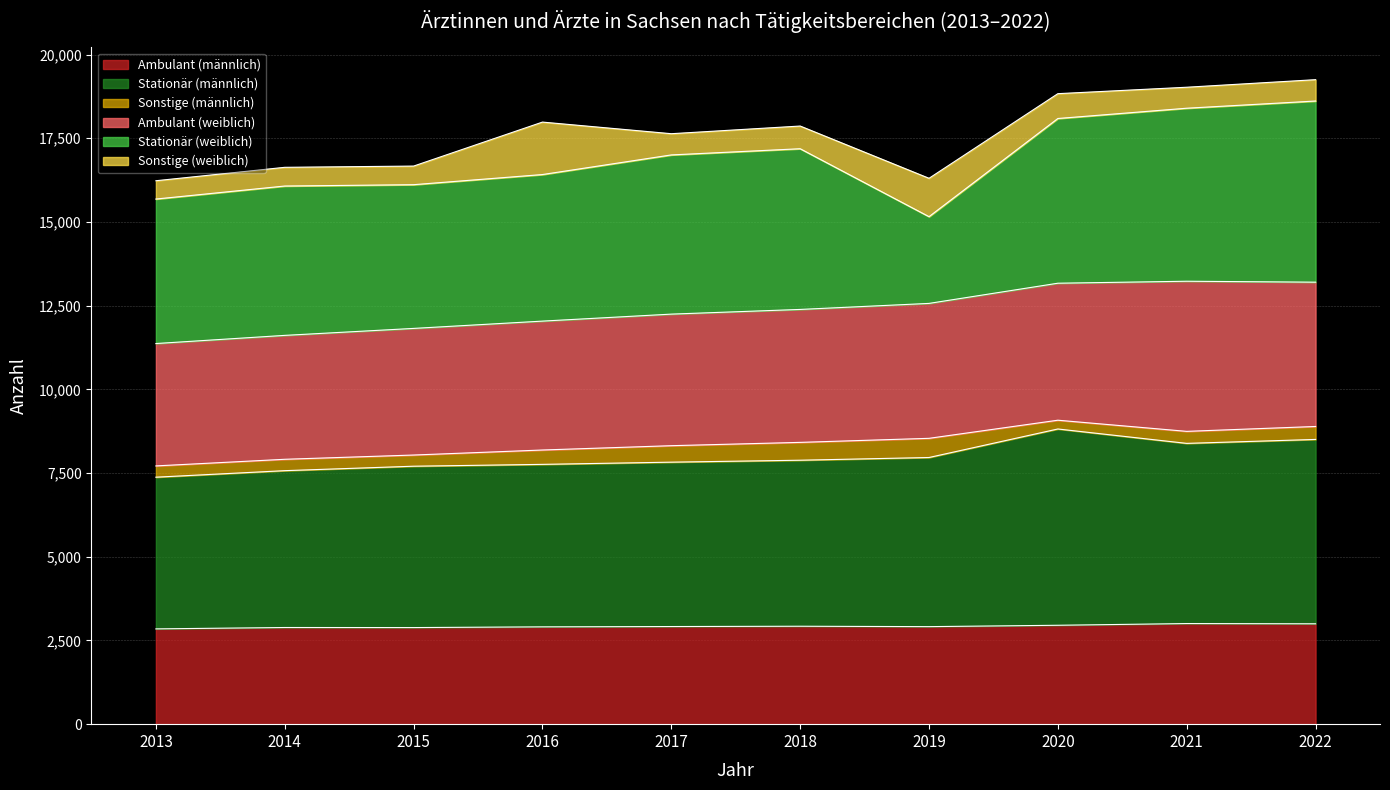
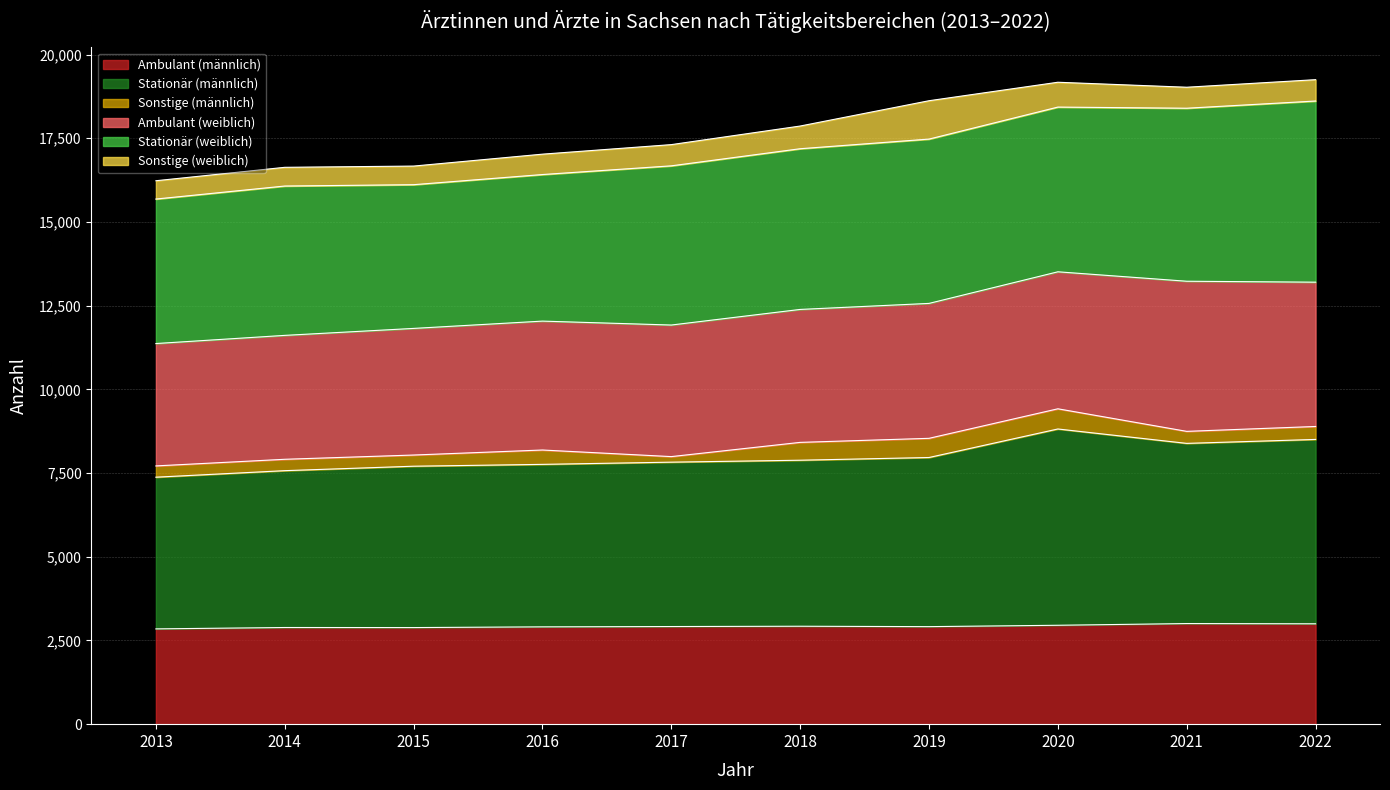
Sonstige (weiblich), 2016: 1,600 -> 600
Sonstige (männlich), 2017: 500 -> 200
Stationär (weiblich), 2019: 2,600 -> 4,900
Sonstige (männlich), 2020: 300 -> 600
